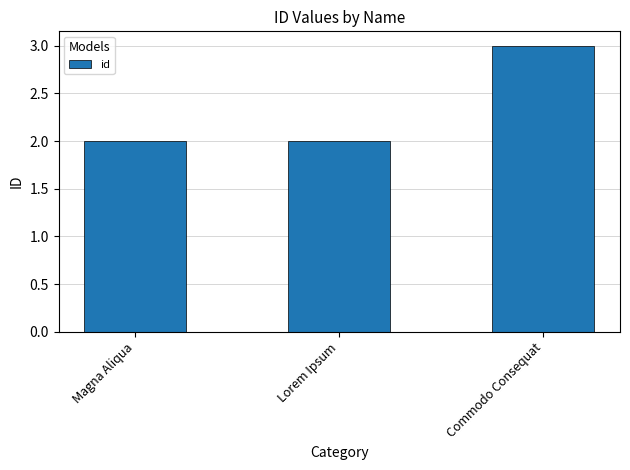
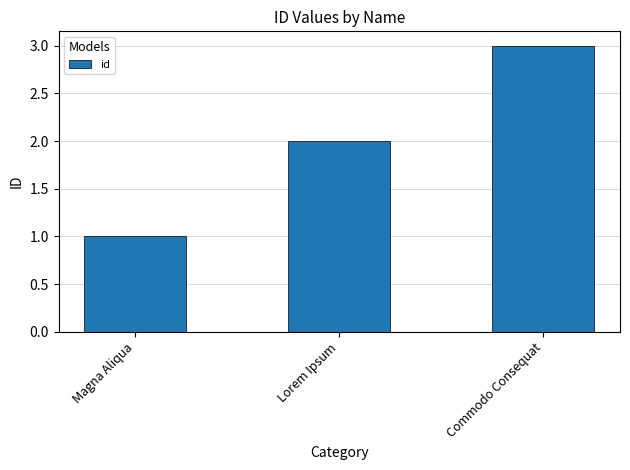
Magna Aliqua: 2 -> 1
